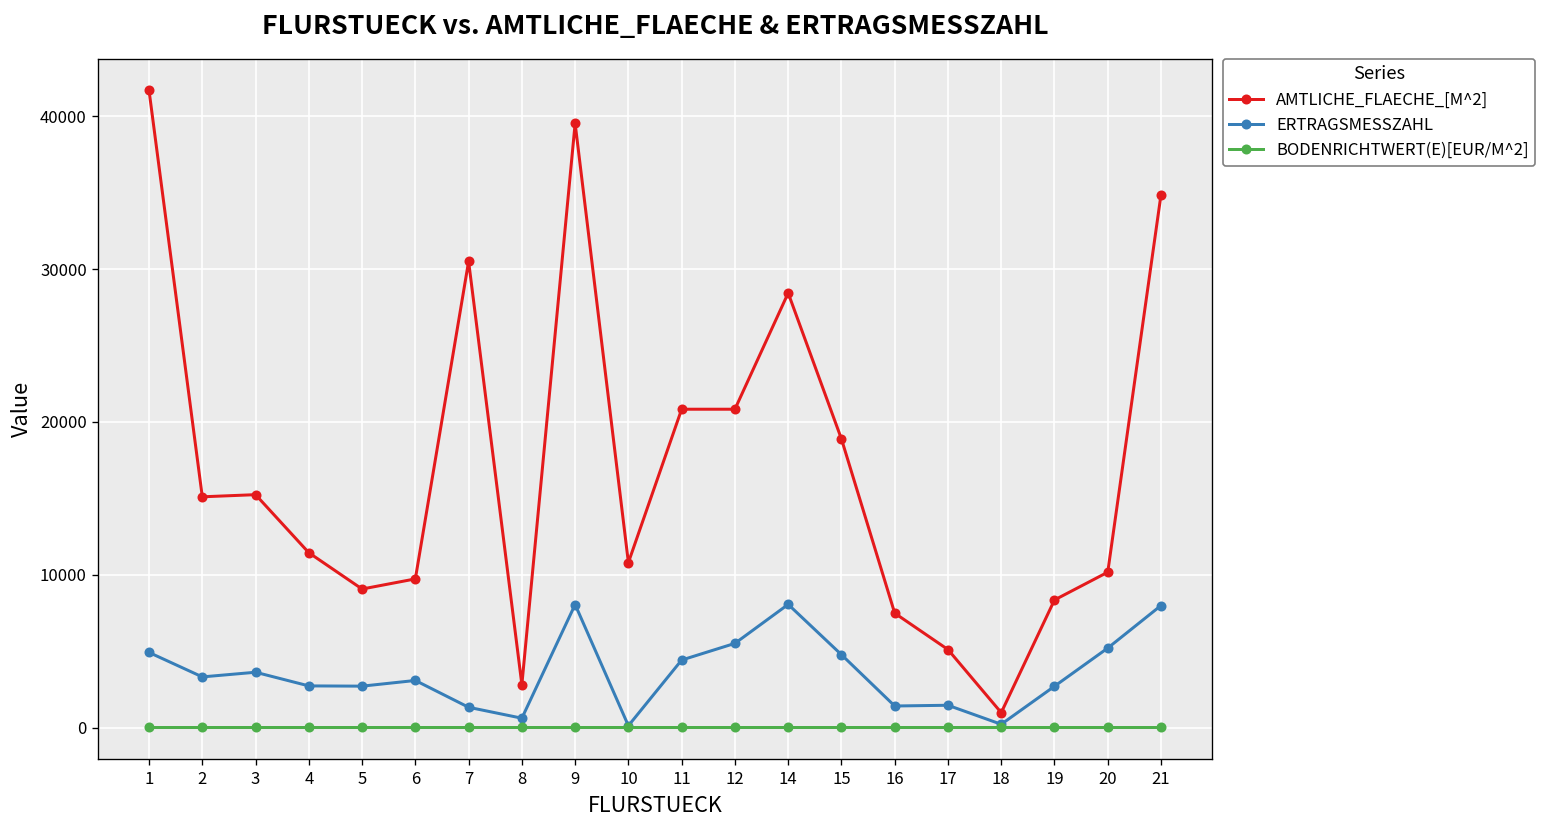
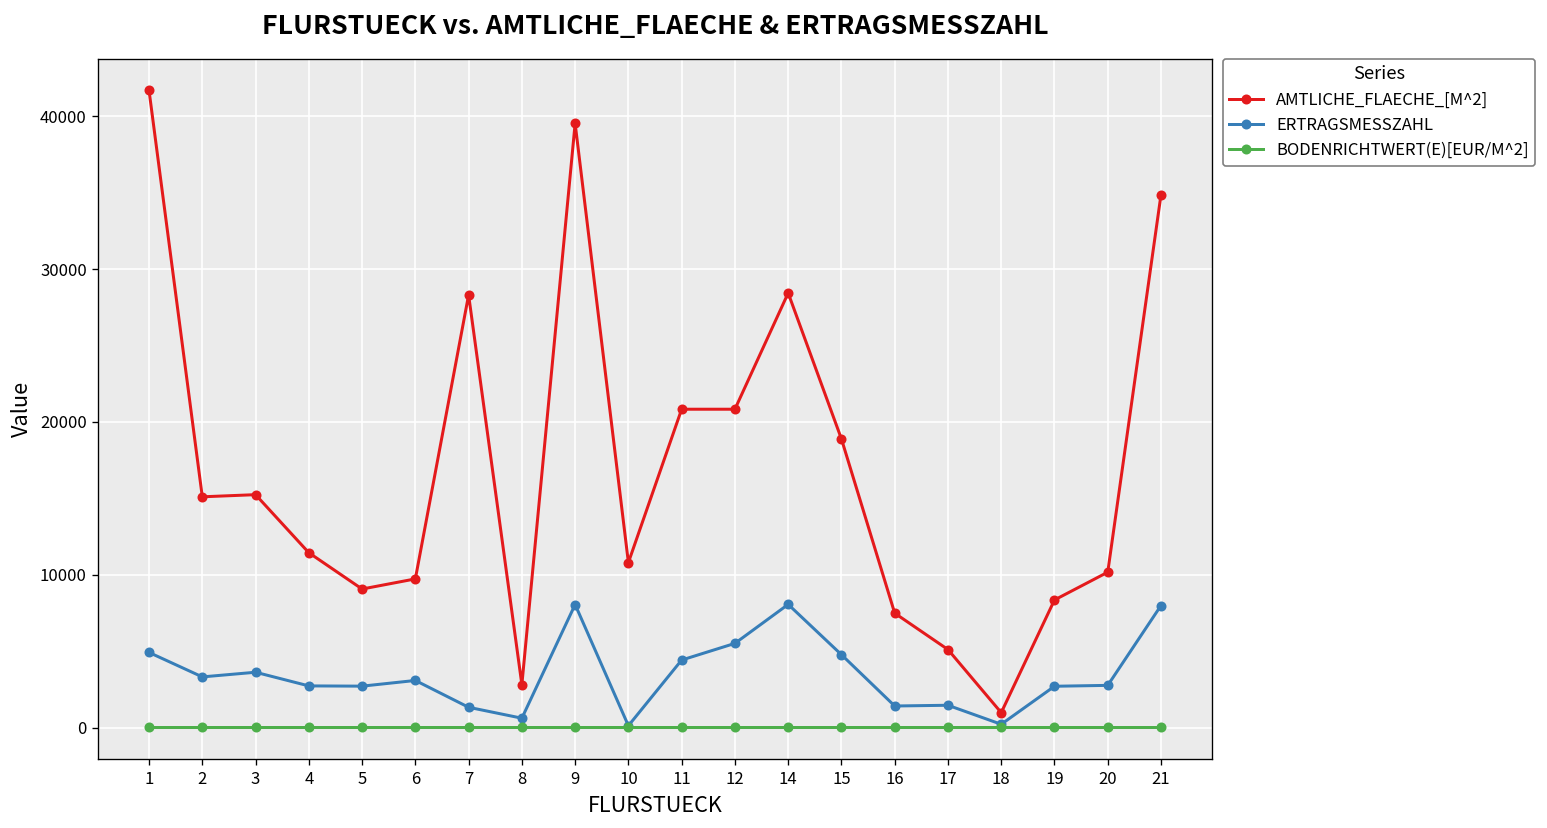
AMTLICHE_FLAECHE_[M^2], 7: 30500 -> 28300
ERTRAGSMESSZAHL, 20: 5200 -> 2800
